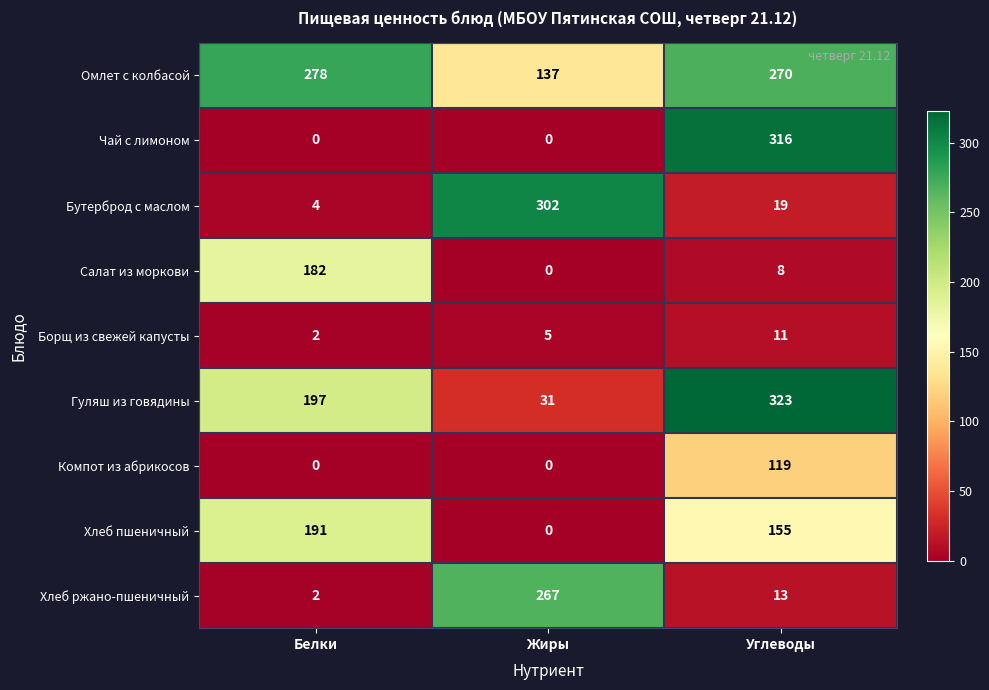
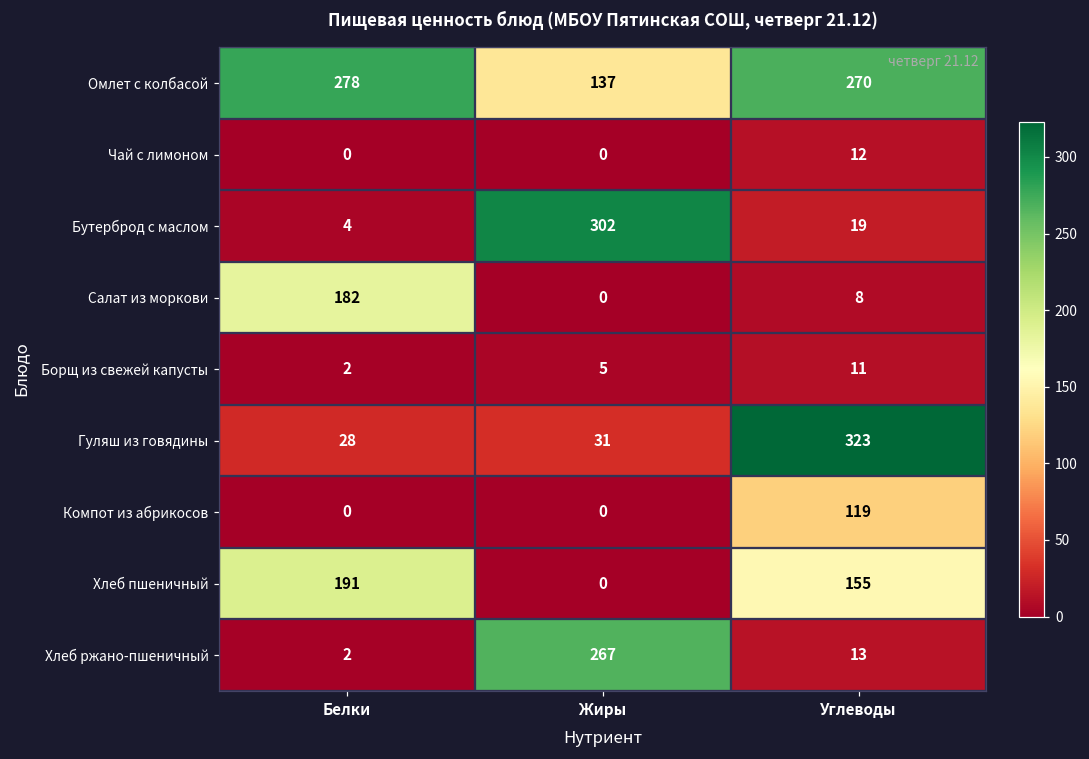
Чай с лимоном, Углеводы: 316 -> 12
Гуляш из говядины, Белки: 197 -> 28
